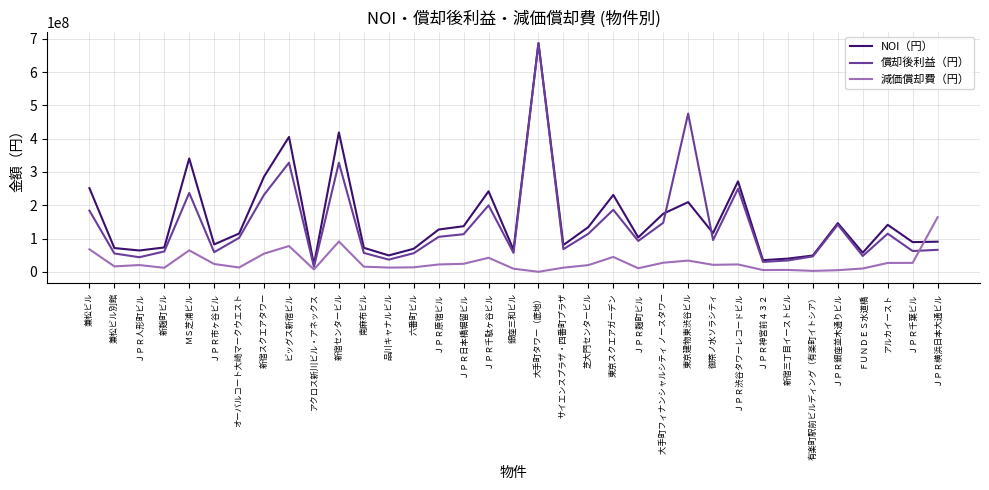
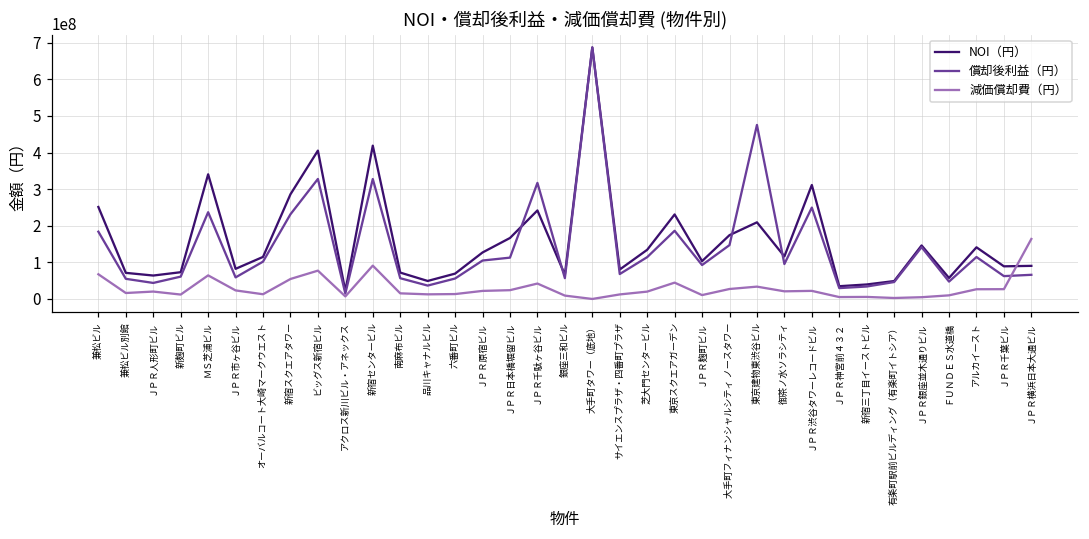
NOI（円）, ＪＰＲ日本橋堀留ビル: 140000000 -> 170000000
償却後利益（円）, ＪＰＲ千駄ヶ谷ビル: 200000000 -> 320000000
NOI（円）, ＪＰＲ渋谷タワーレコードビル: 270000000 -> 310000000
